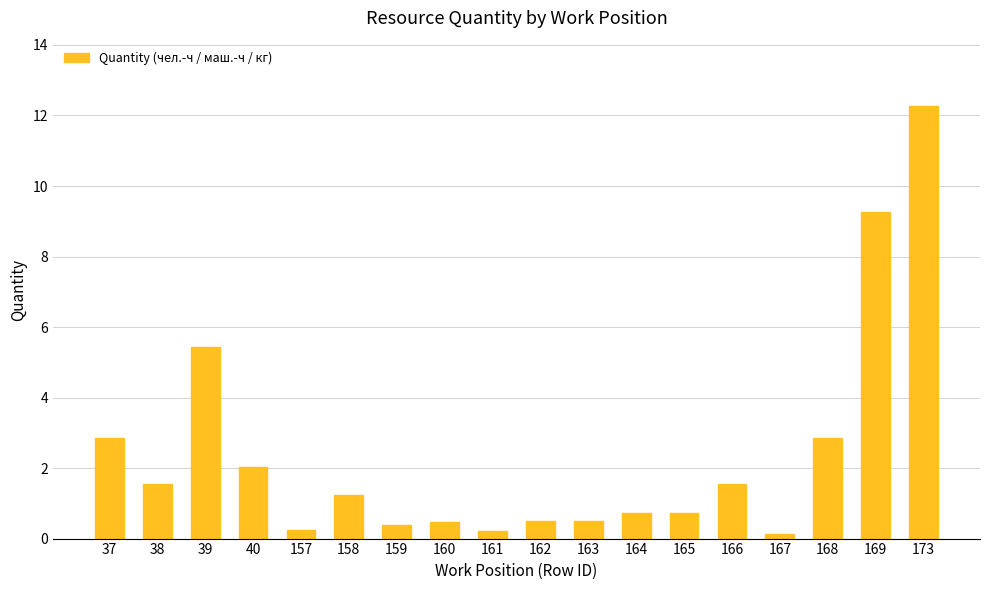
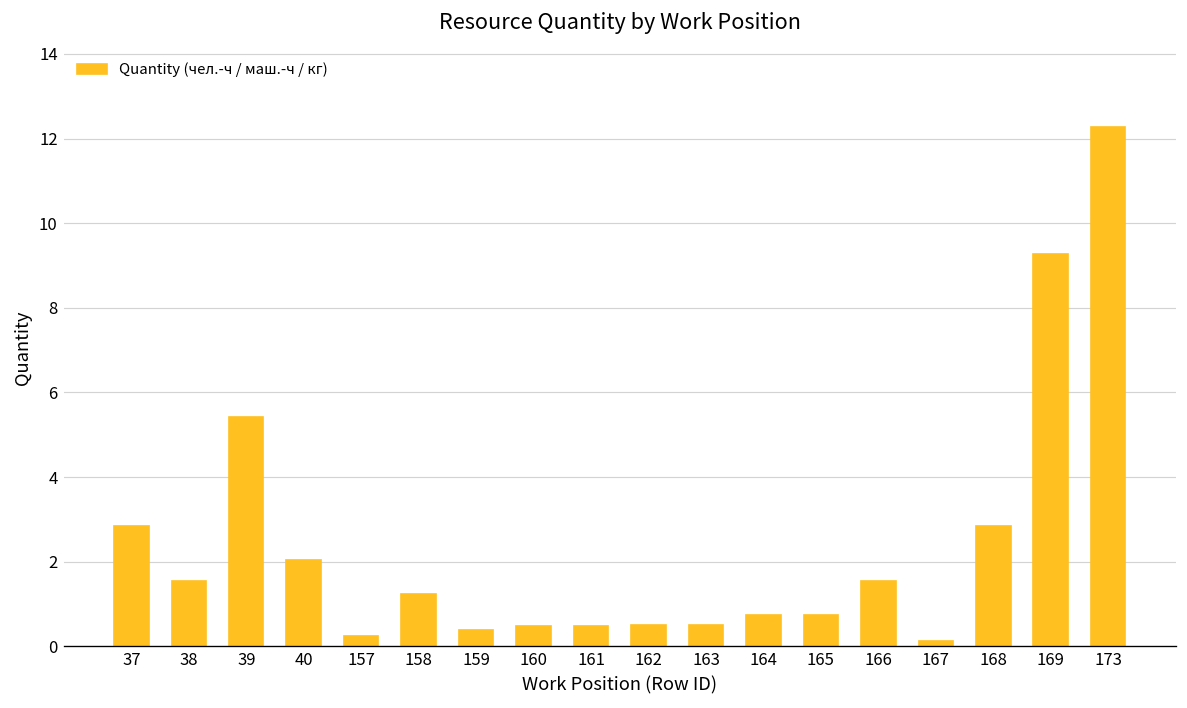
161: 0.2 -> 0.5
